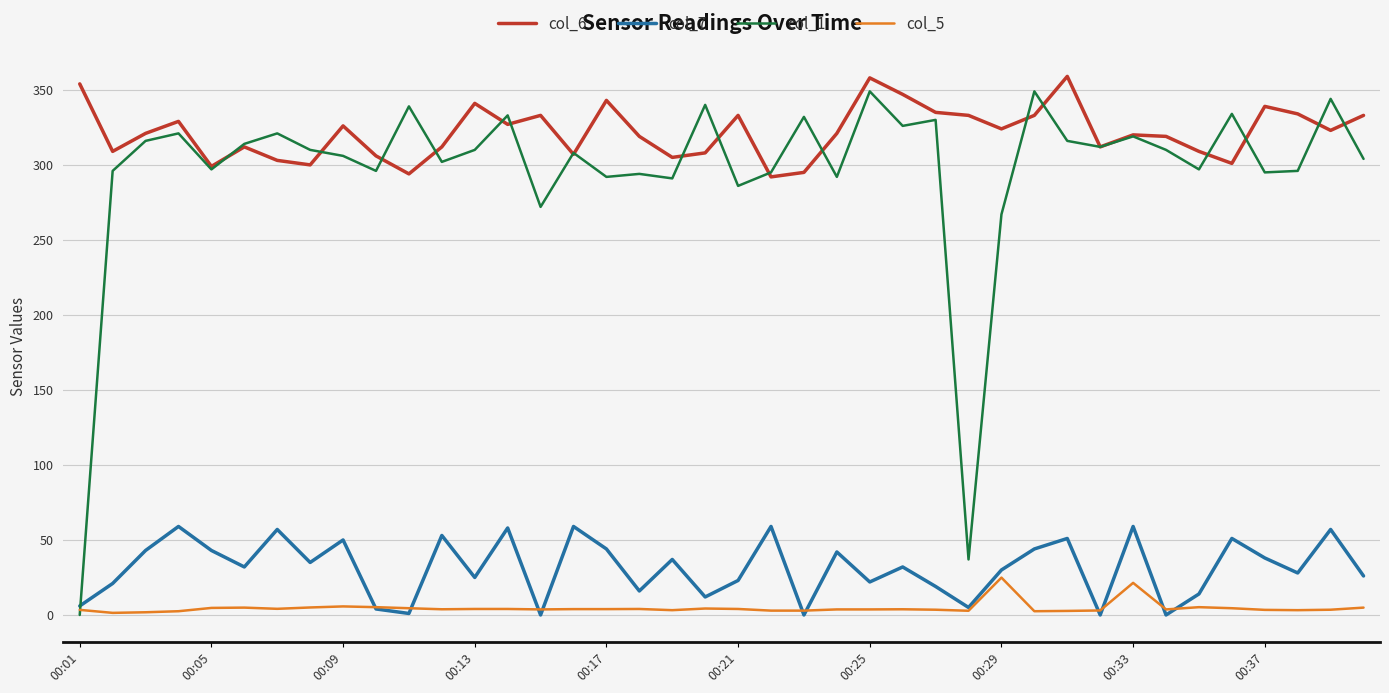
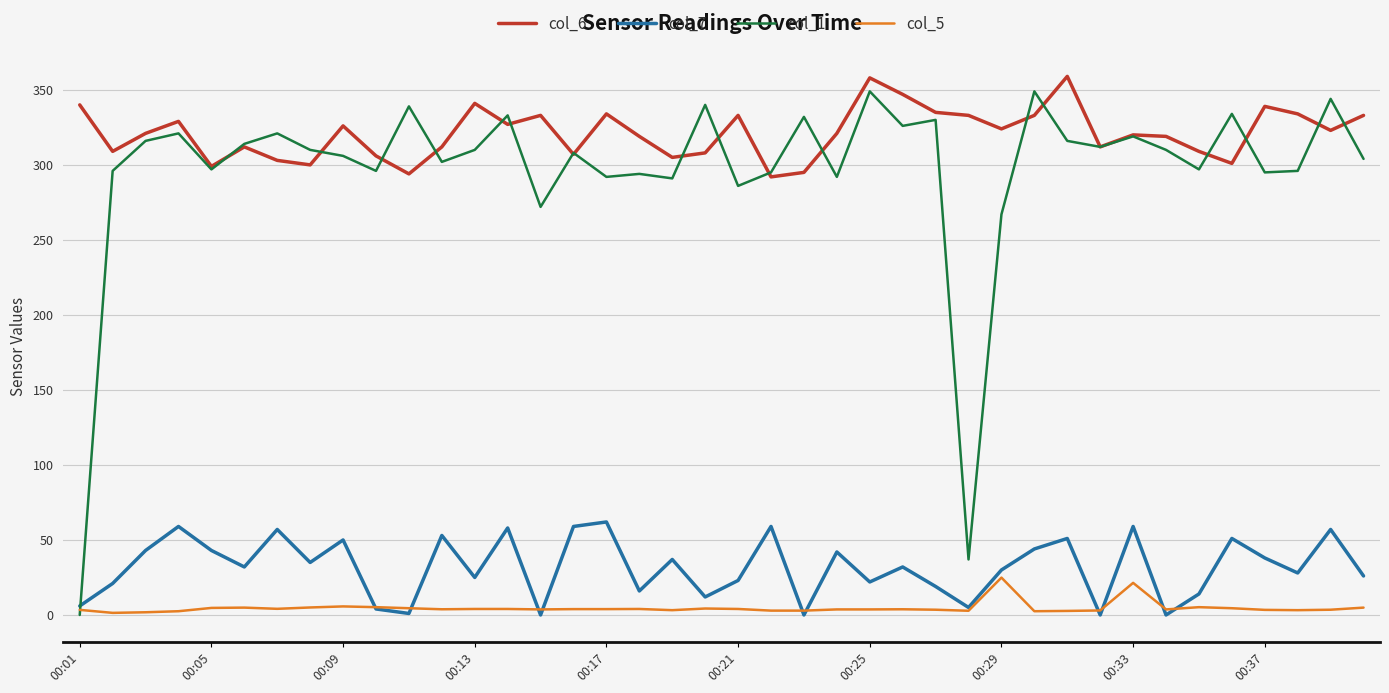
col_6, 00:01: 354 -> 340
col_6, 00:17: 343 -> 334
col_7, 00:17: 44 -> 62
